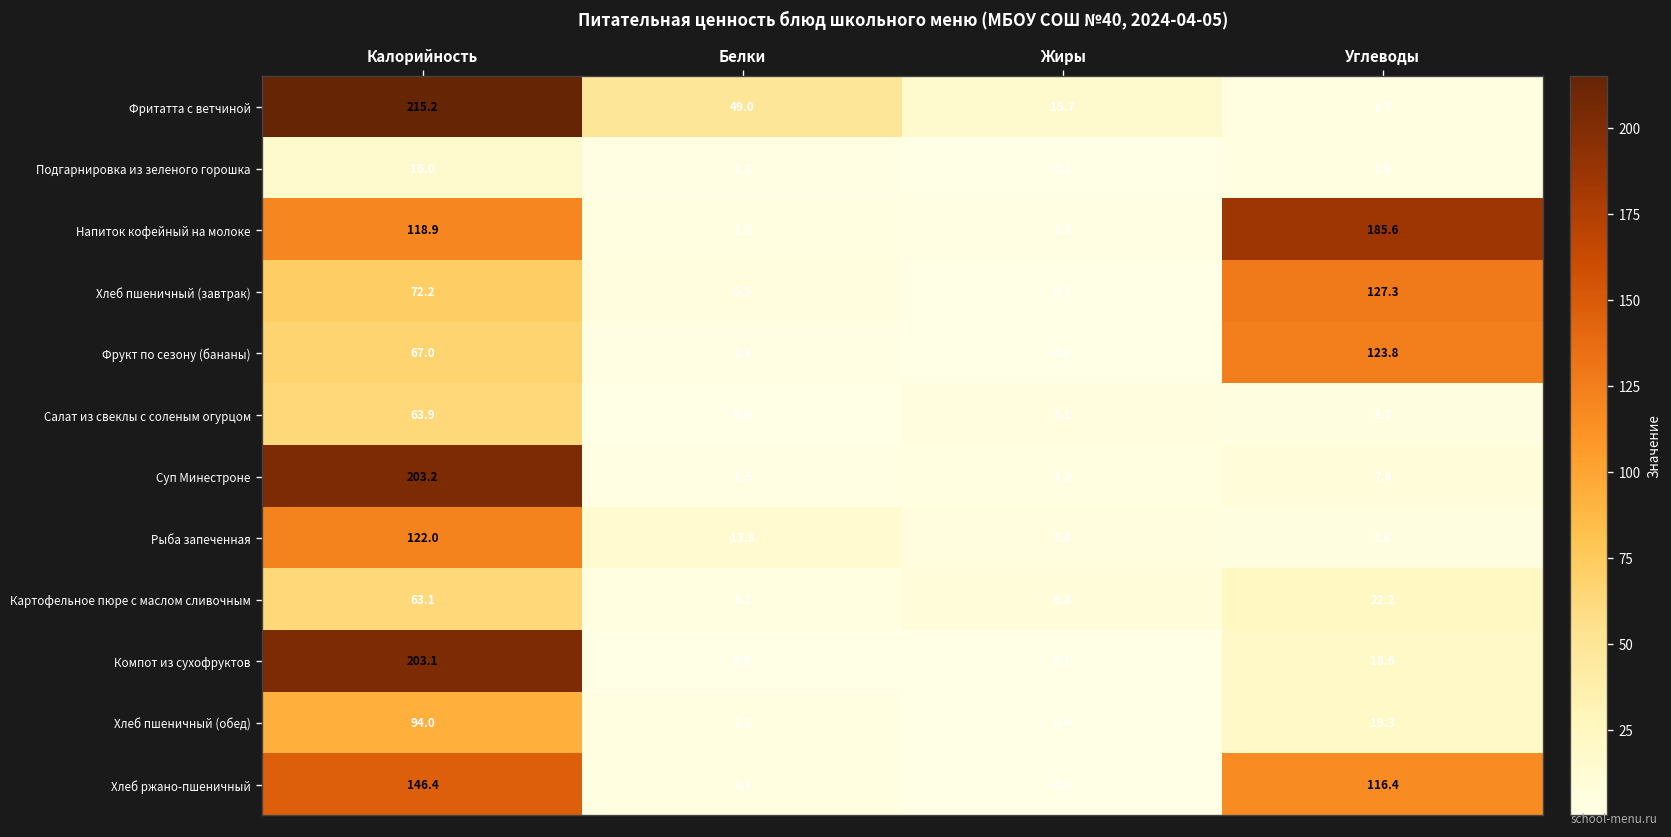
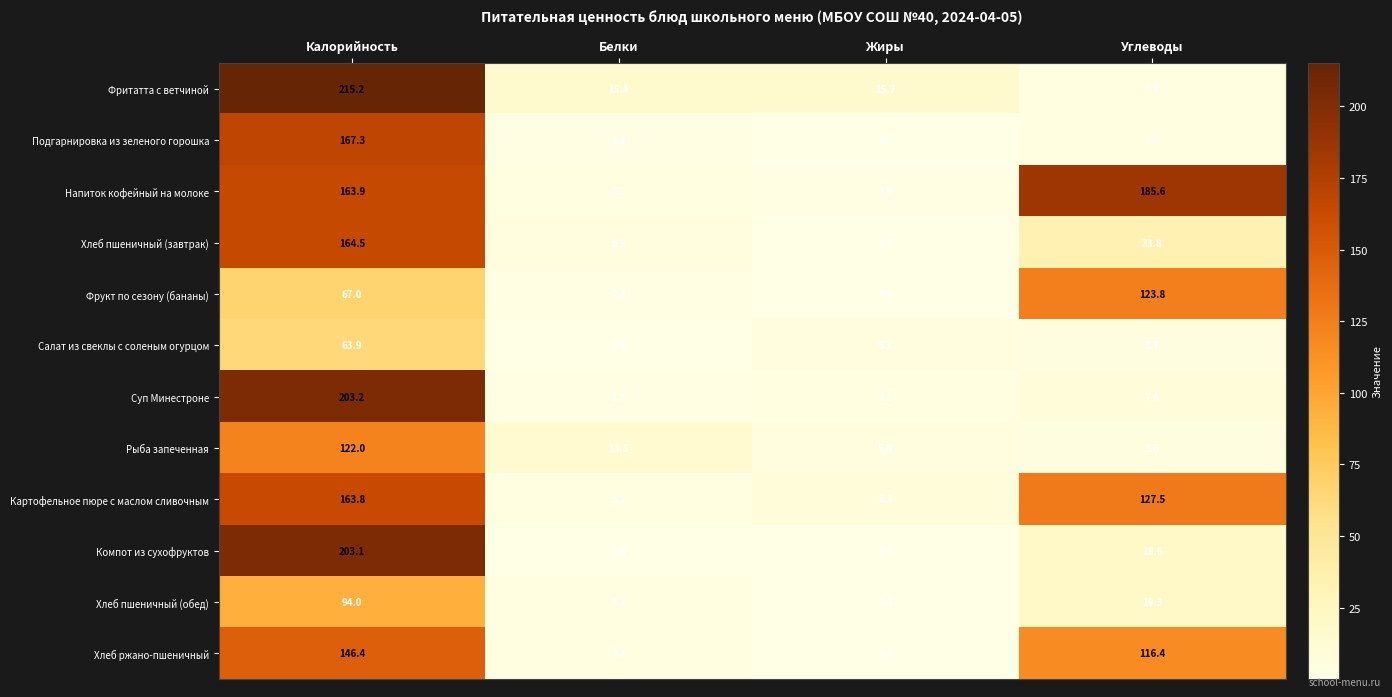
Фритатта с ветчиной, Белки: 49.0 -> 15.4
Подгарнировка из зеленого горошка, Калорийность: 16.0 -> 167.3
Напиток кофейный на молоке, Калорийность: 118.9 -> 163.9
Хлеб пшеничный (завтрак), Калорийность: 72.2 -> 164.5
Хлеб пшеничный (завтрак), Углеводы: 127.3 -> 33.8
Картофельное пюре с маслом сливочным, Калорийность: 63.1 -> 163.8
Картофельное пюре с маслом сливочным, Углеводы: 22.2 -> 127.5
